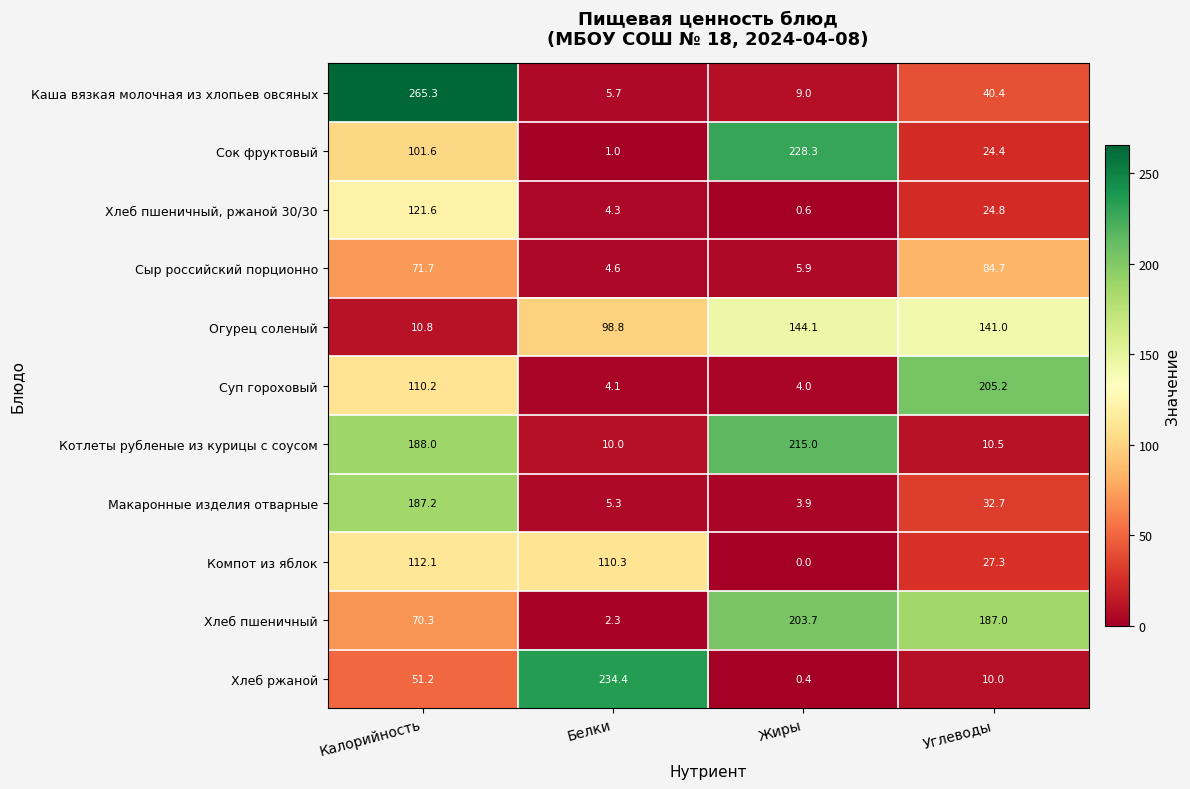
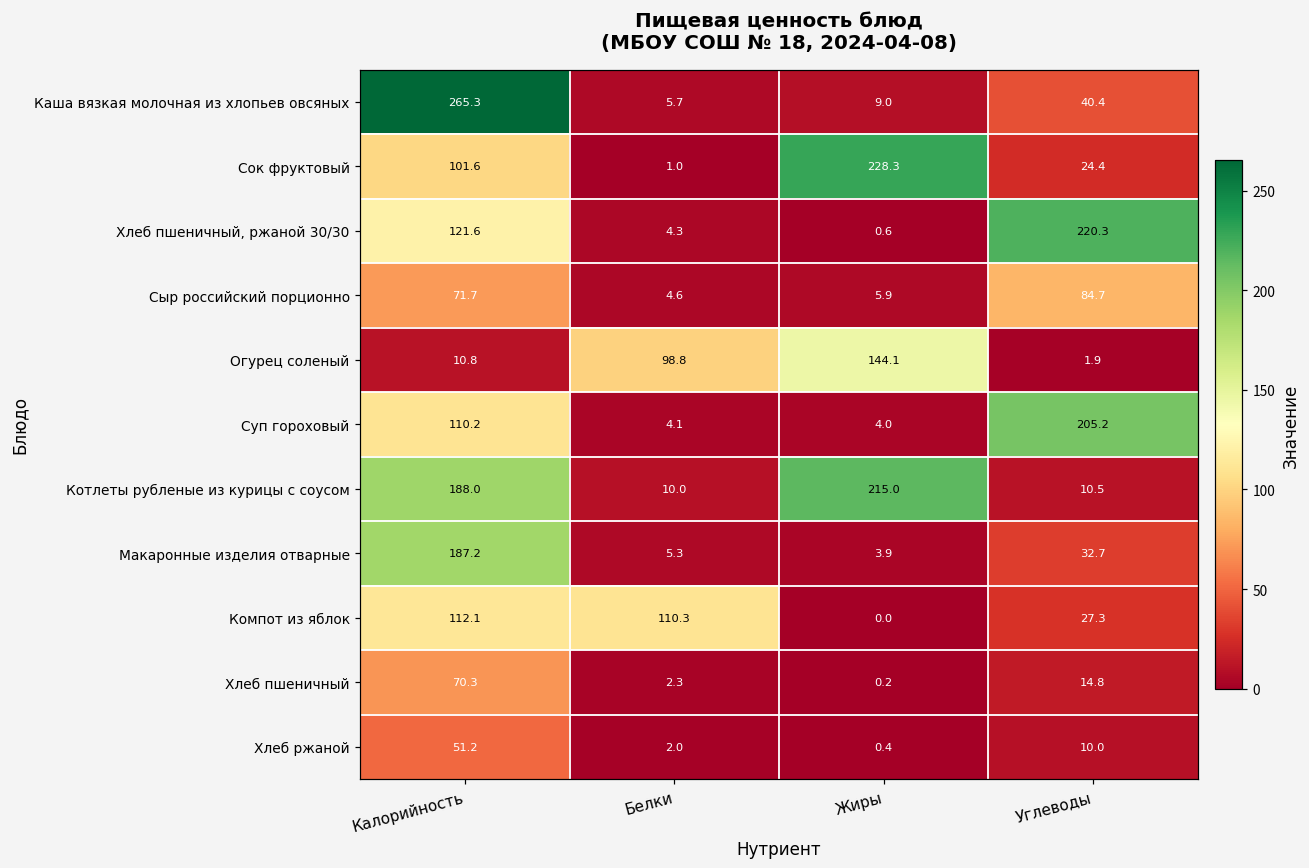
Хлеб пшеничный, ржаной 30/30, Углеводы: 24.8 -> 220.3
Огурец соленый, Углеводы: 141.0 -> 1.9
Хлеб пшеничный, Жиры: 203.7 -> 0.2
Хлеб пшеничный, Углеводы: 187.0 -> 14.8
Хлеб ржаной, Белки: 234.4 -> 2.0
